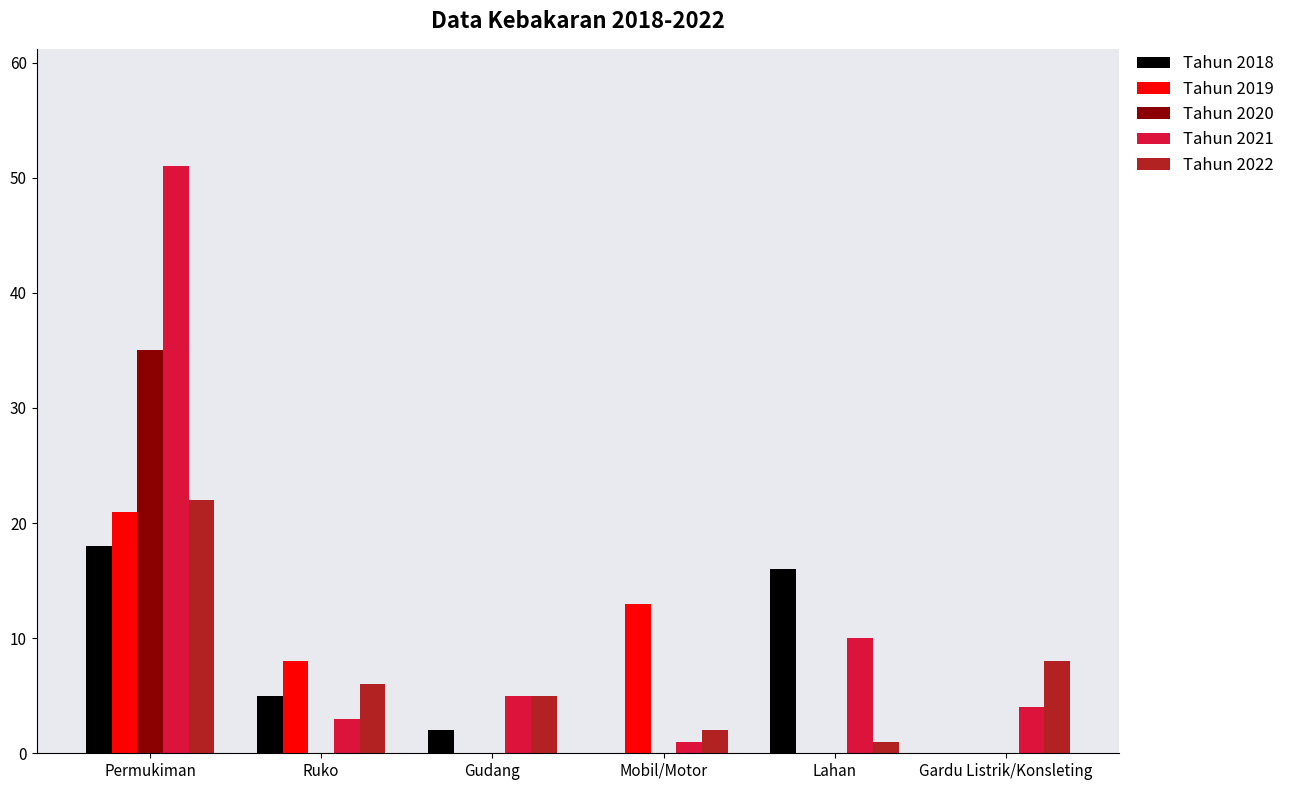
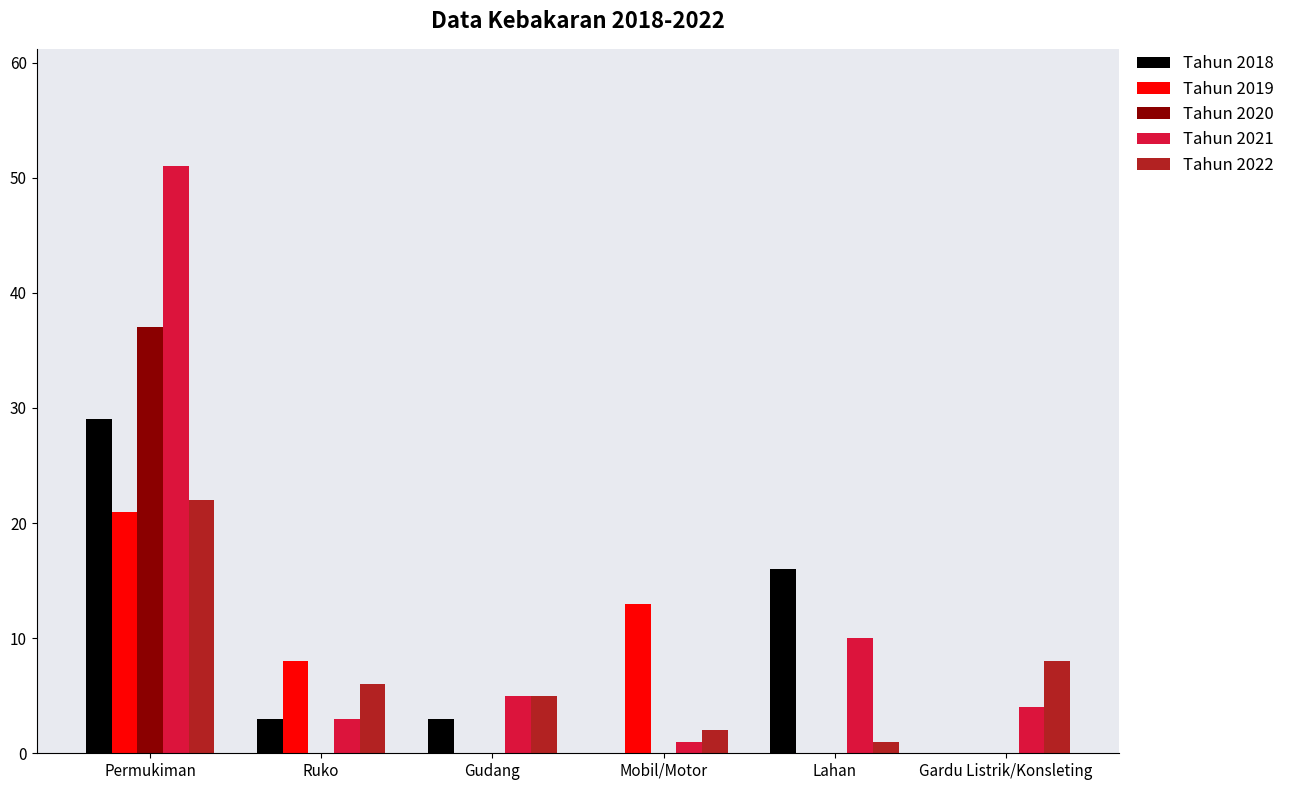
Tahun 2018, Permukiman: 18 -> 29
Tahun 2020, Permukiman: 35 -> 37
Tahun 2018, Ruko: 5 -> 3
Tahun 2018, Gudang: 2 -> 3
